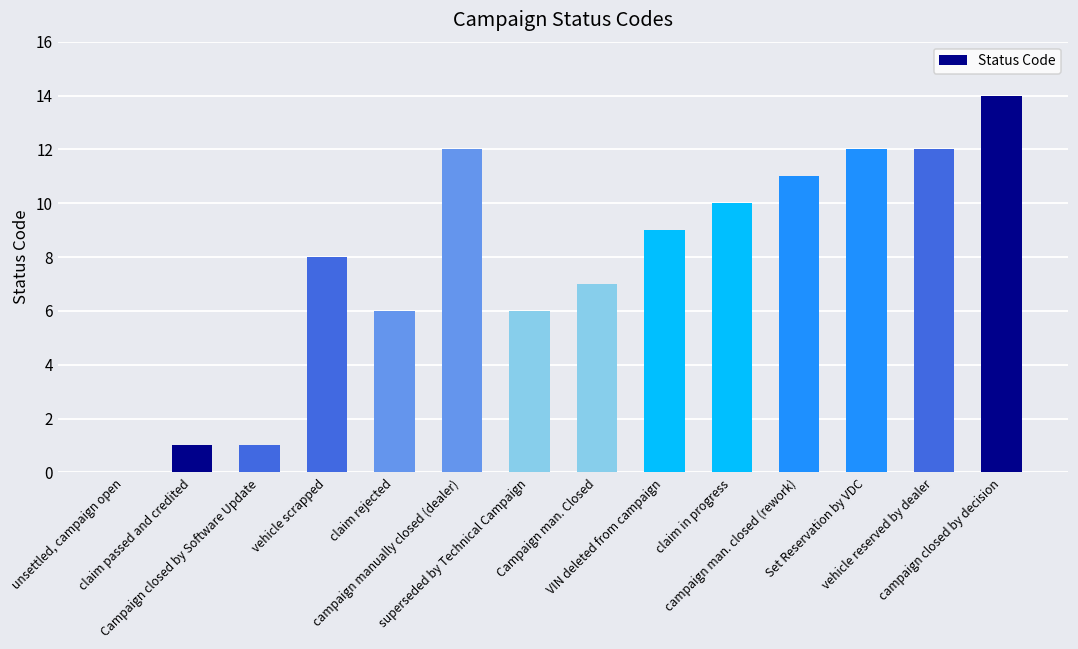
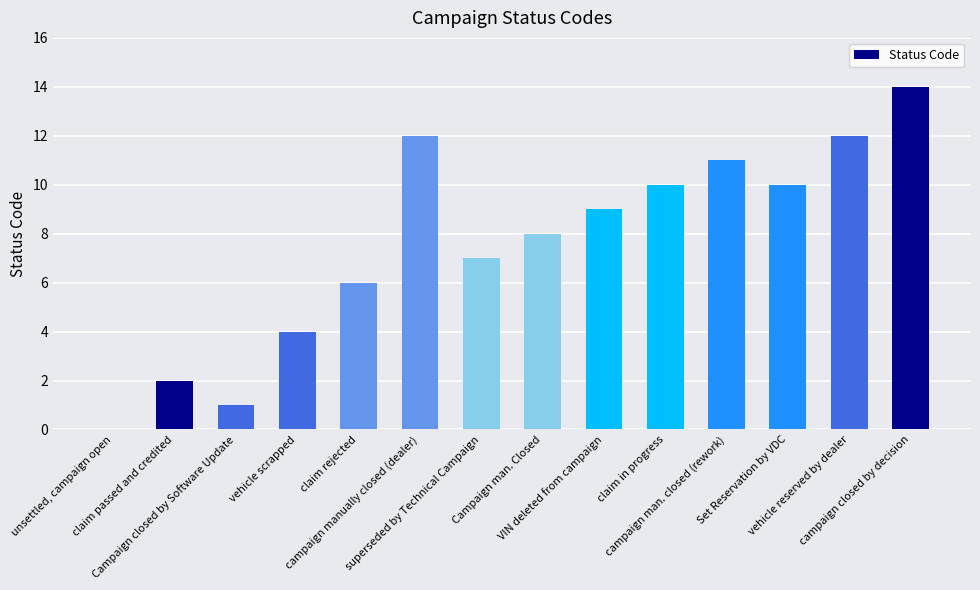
claim passed and credited: 1 -> 2
vehicle scrapped: 8 -> 4
superseded by Technical Campaign: 6 -> 7
Campaign man. Closed: 7 -> 8
Set Reservation by VDC: 12 -> 10
